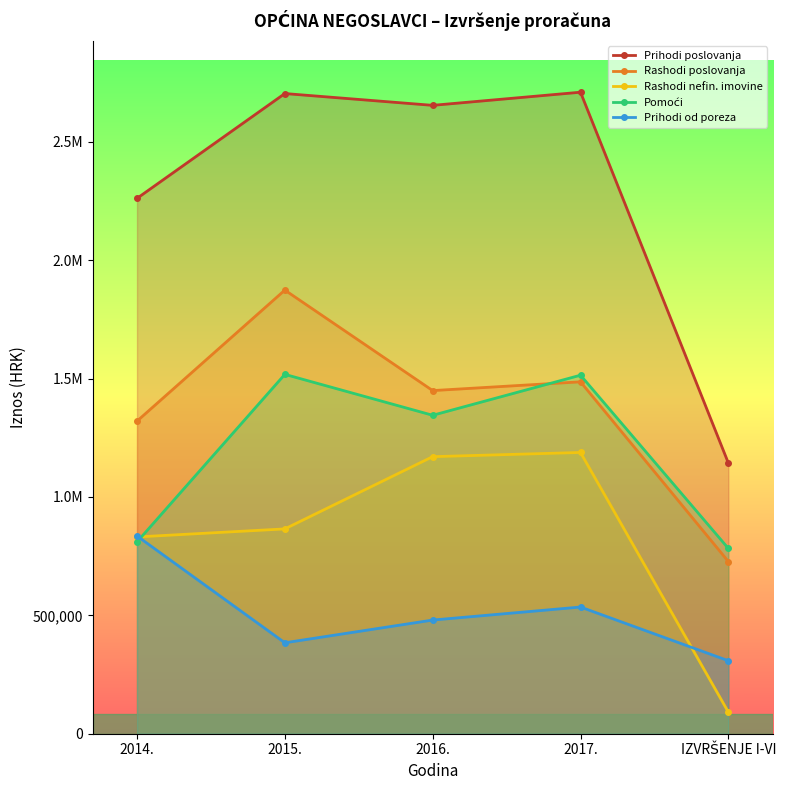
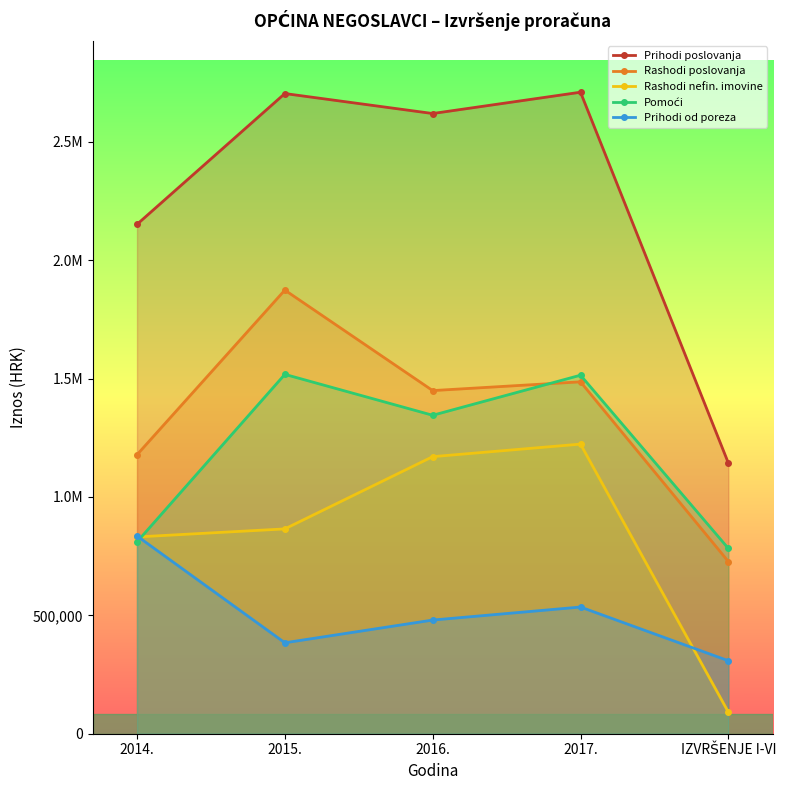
Prihodi poslovanja, 2014.: 2,260,000 -> 2,150,000
Rashodi poslovanja, 2014.: 1,320,000 -> 1,180,000
Prihodi poslovanja, 2016.: 2,650,000 -> 2,620,000
Rashodi nefin. imovine, 2017.: 1,190,000 -> 1,220,000
